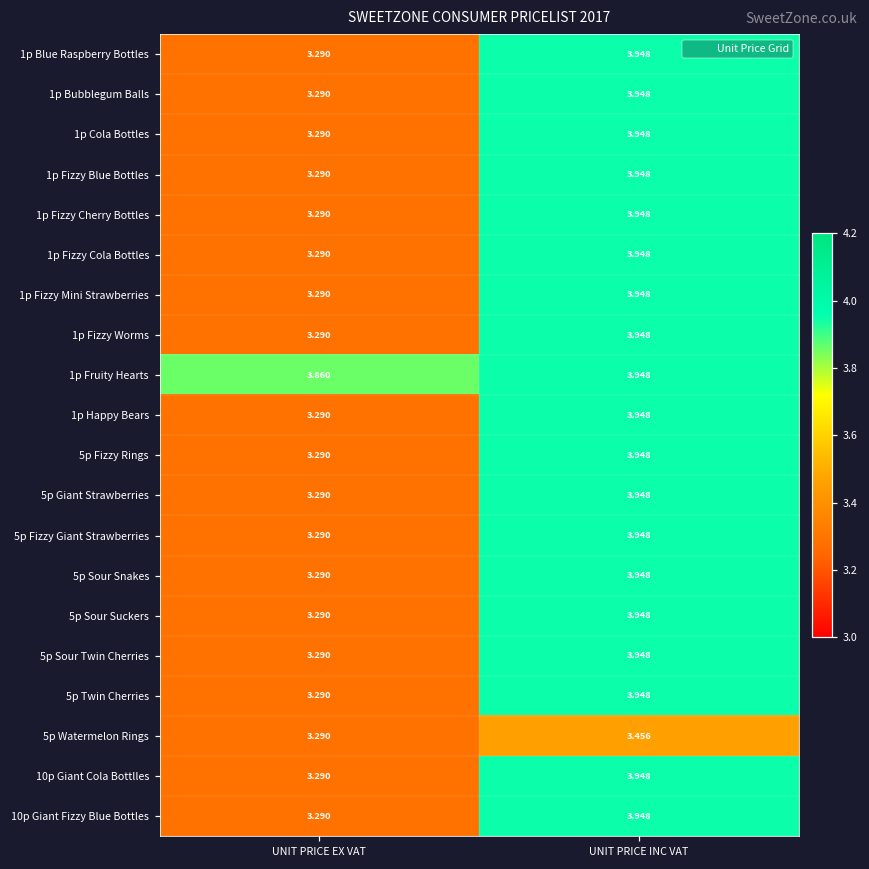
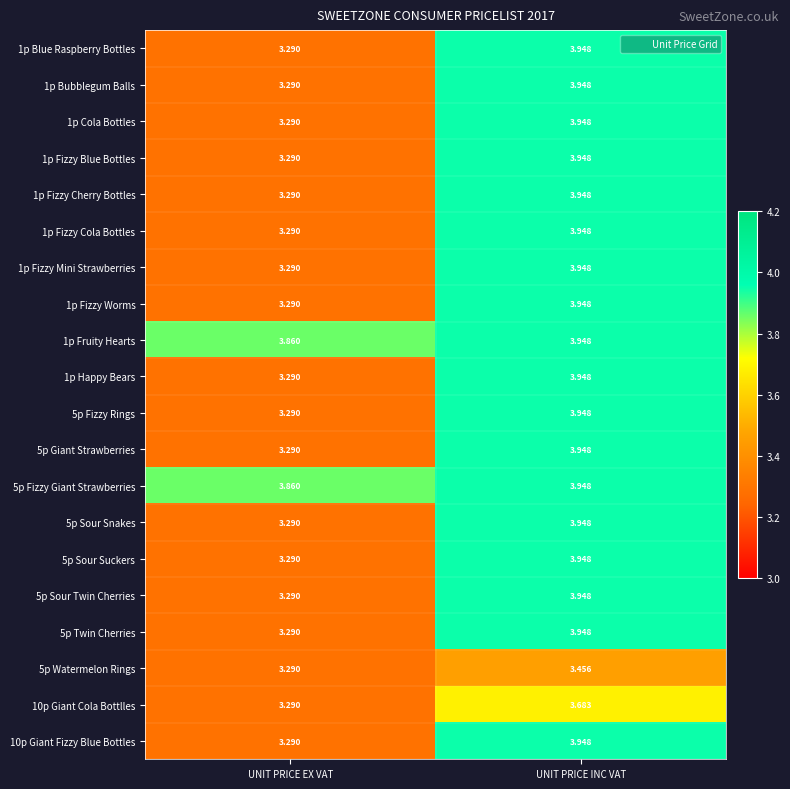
5p Fizzy Giant Strawberries, UNIT PRICE EX VAT: 3.290 -> 3.860
10p Giant Cola Bottlles, UNIT PRICE INC VAT: 3.948 -> 3.683
